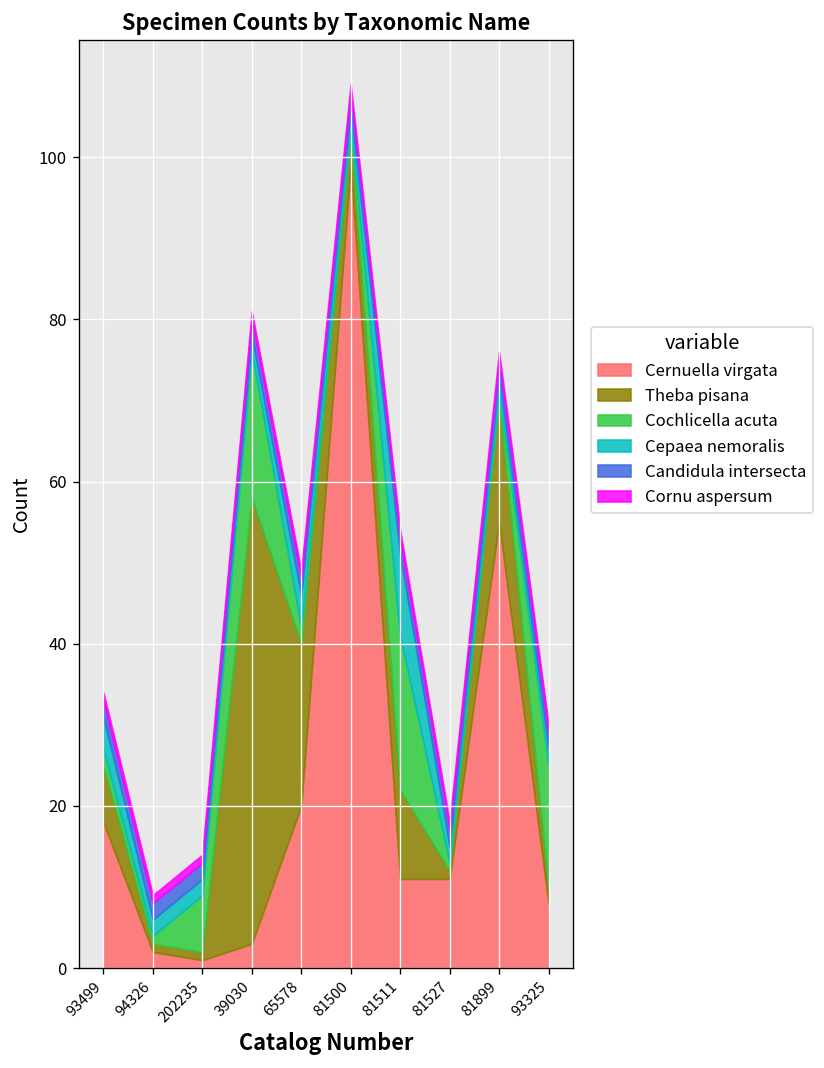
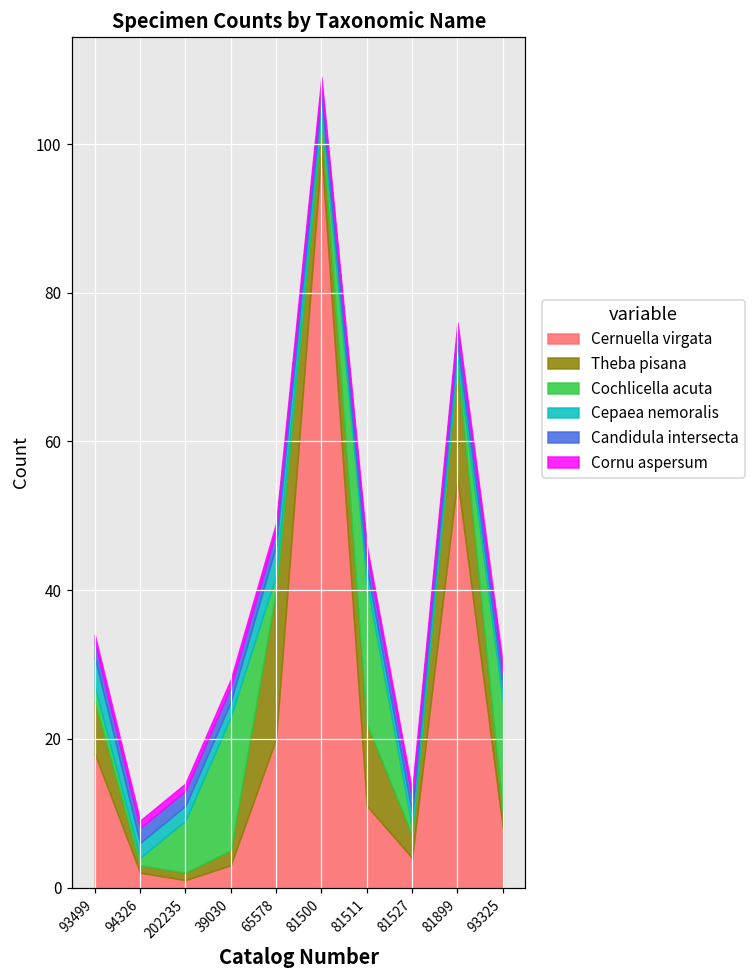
Theba pisana, 39030: 55 -> 2
Cepaea nemoralis, 81511: 10 -> 2
Cernuella virgata, 81527: 11 -> 4
Theba pisana, 81527: 1 -> 3
